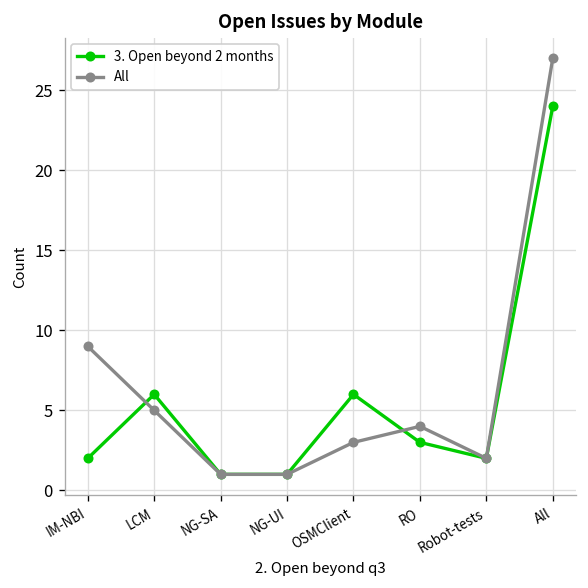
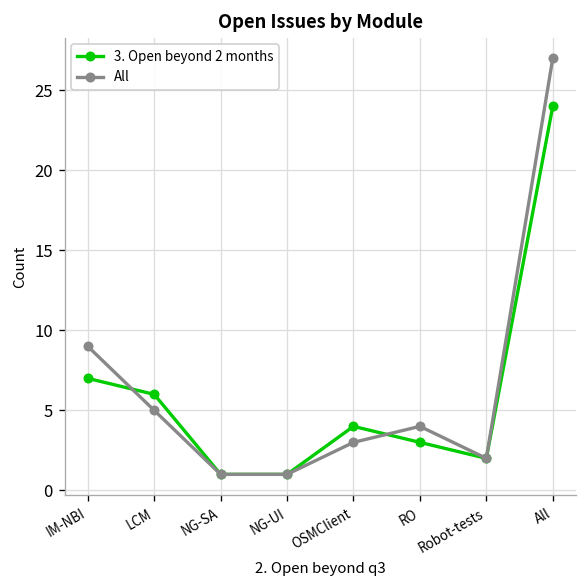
3. Open beyond 2 months, IM-NBI: 2 -> 7
3. Open beyond 2 months, OSMClient: 6 -> 4
